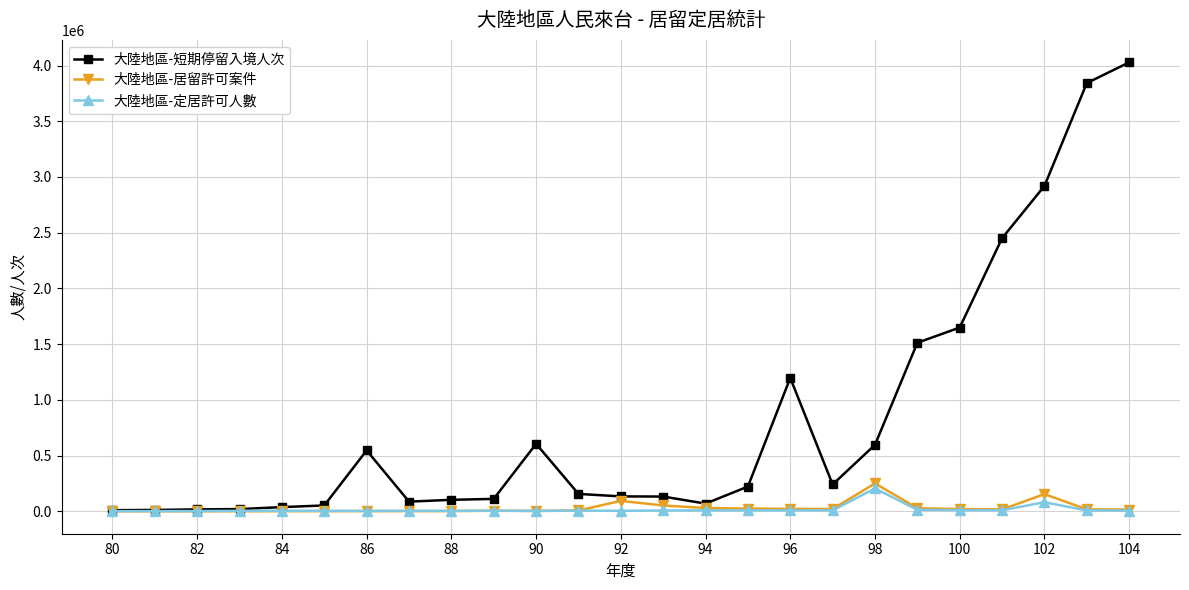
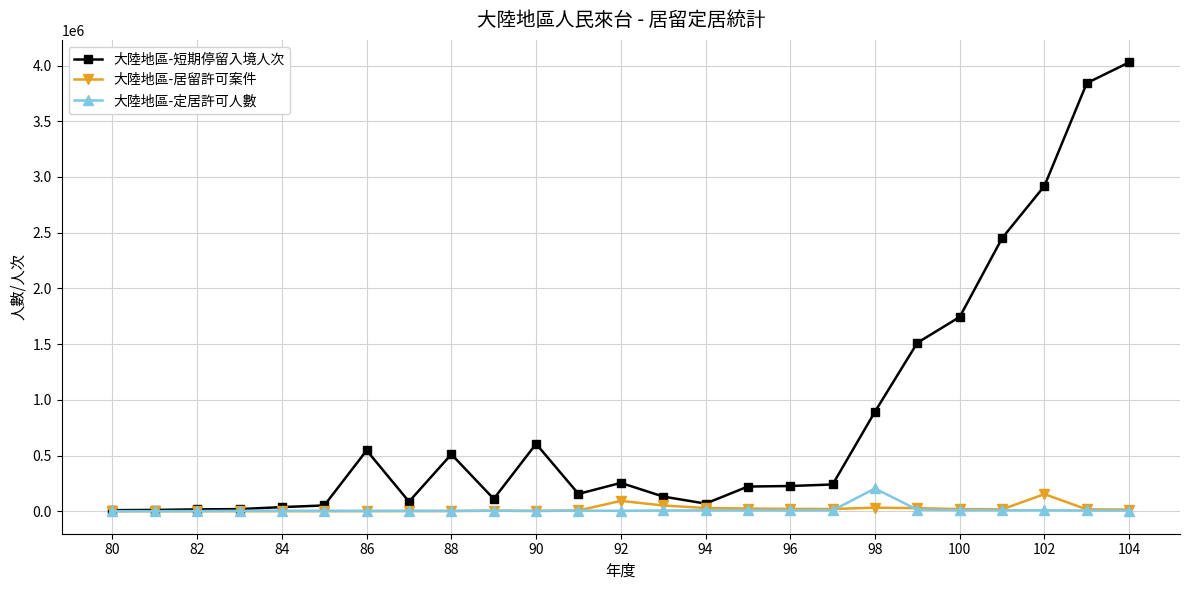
大陸地區-短期停留入境人次, 88: 100000 -> 510000
大陸地區-短期停留入境人次, 92: 130000 -> 250000
大陸地區-短期停留入境人次, 96: 1200000 -> 230000
大陸地區-短期停留入境人次, 98: 600000 -> 890000
大陸地區-居留許可案件, 98: 250000 -> 30000
大陸地區-短期停留入境人次, 100: 1650000 -> 1740000
大陸地區-定居許可人數, 102: 80000 -> 10000
